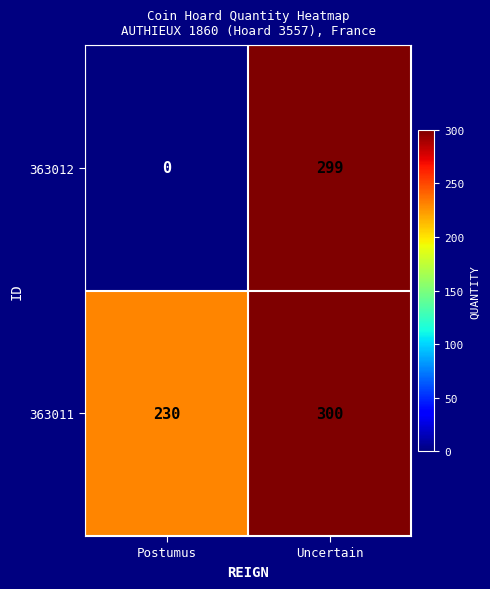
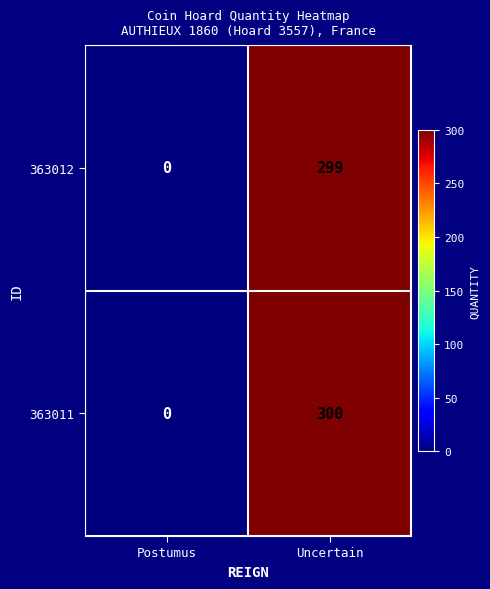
363011, Postumus: 230 -> 0
